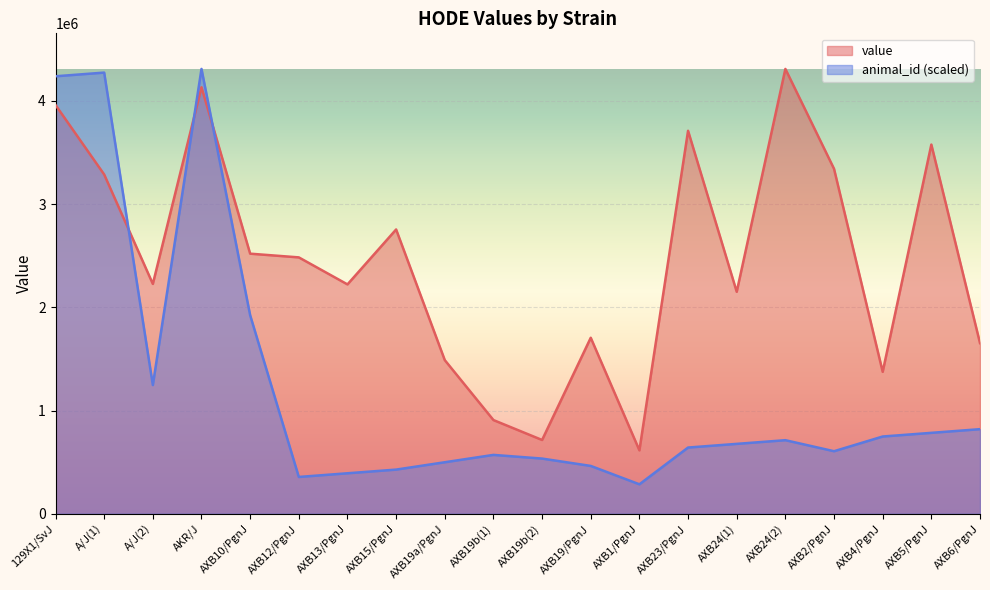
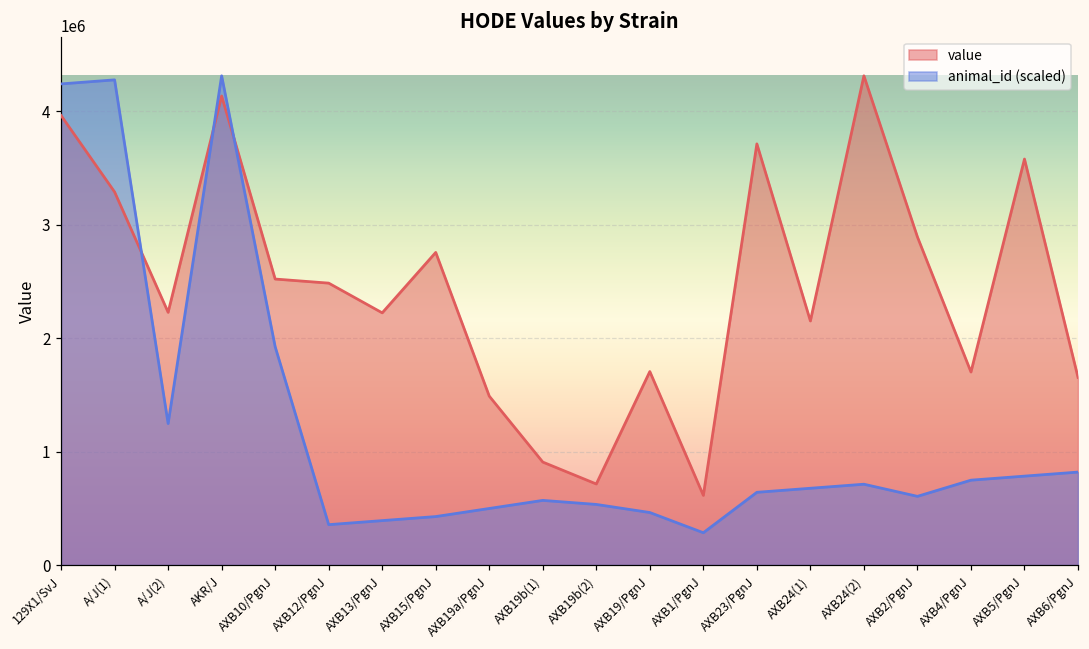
value, AXB2/PgnJ: 3340000 -> 2890000
value, AXB4/PgnJ: 1370000 -> 1700000
